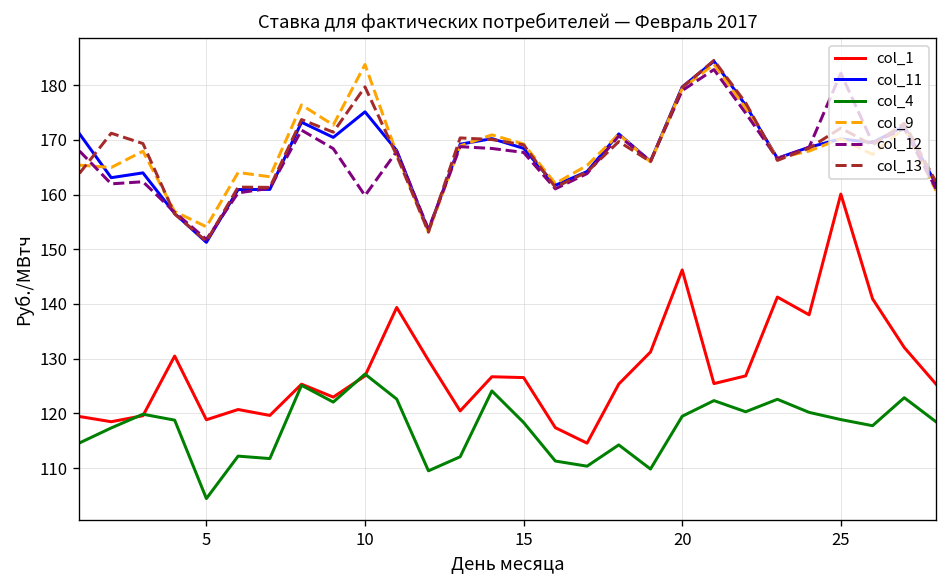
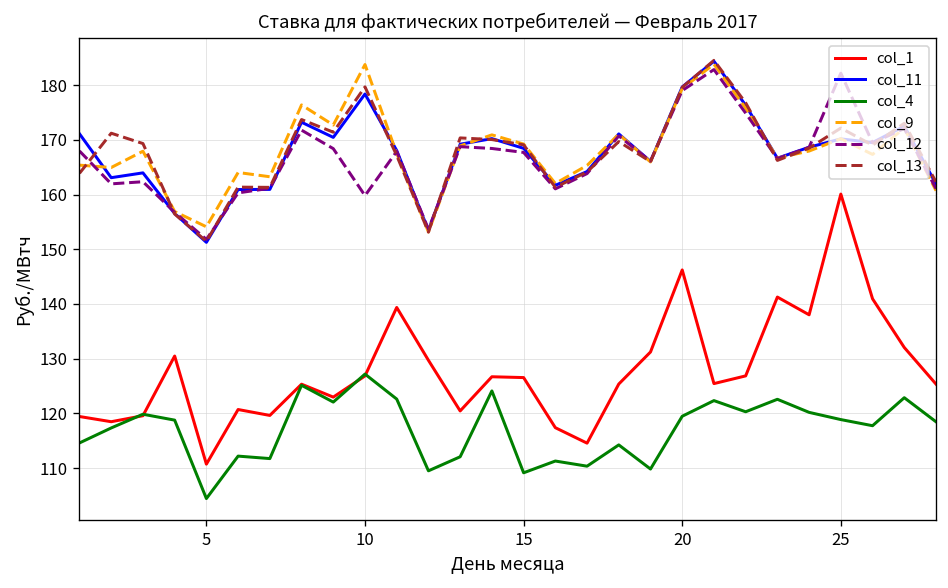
col_1, 5: 119 -> 111
col_11, 10: 175 -> 178
col_4, 15: 118 -> 109
